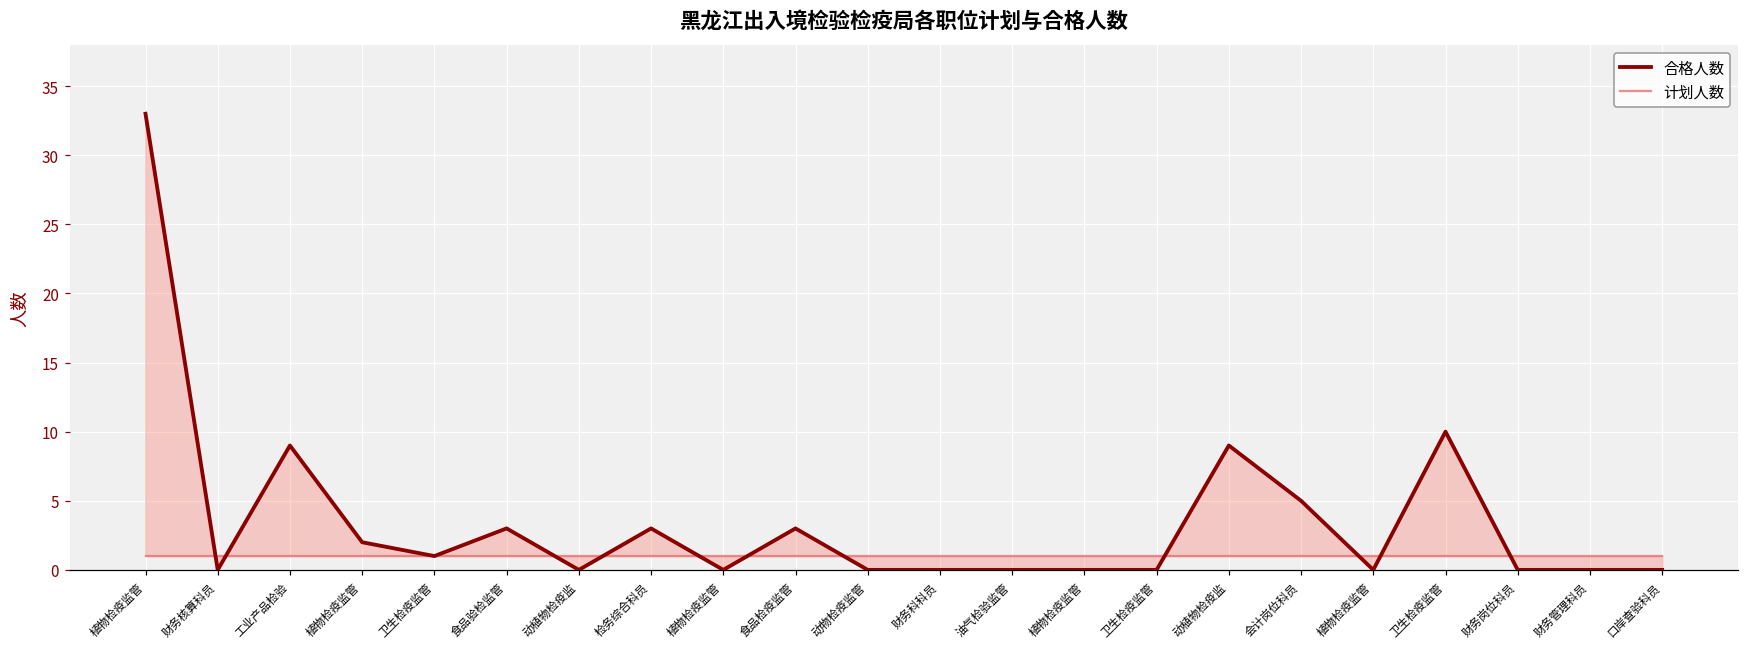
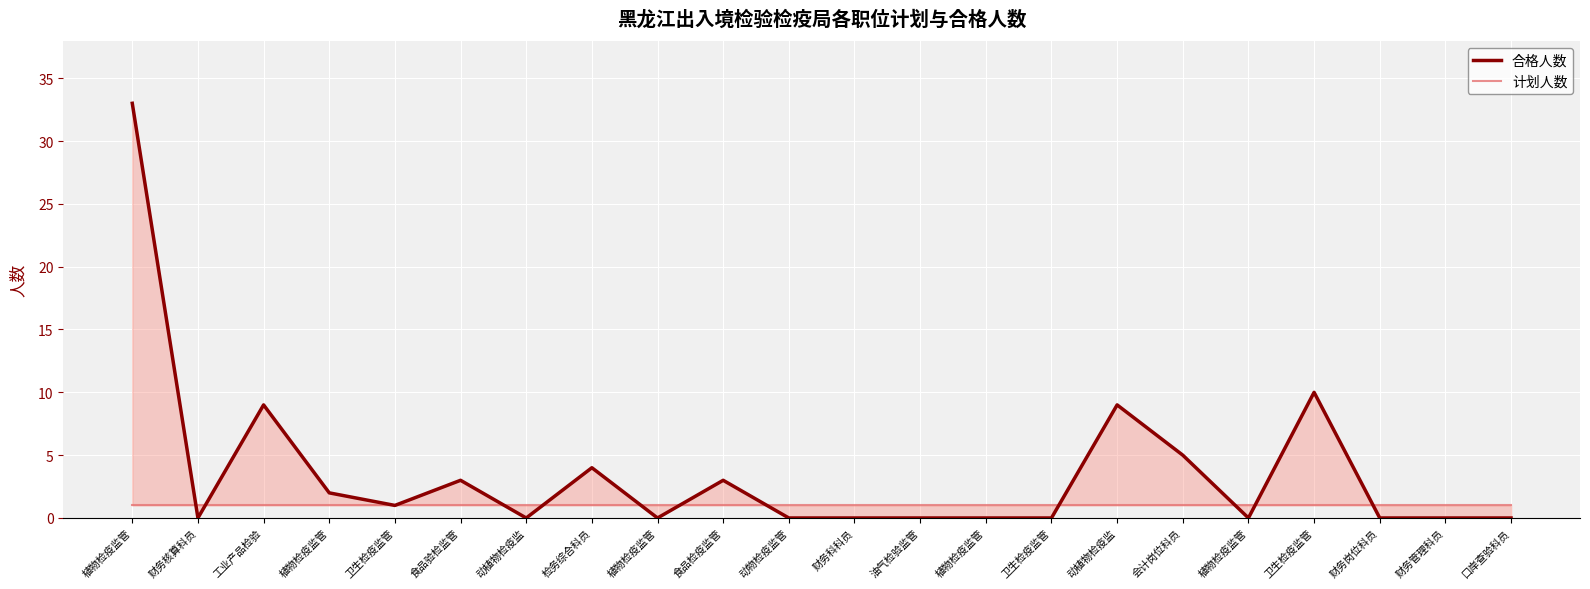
合格人数, 检务综合科员: 3 -> 4
